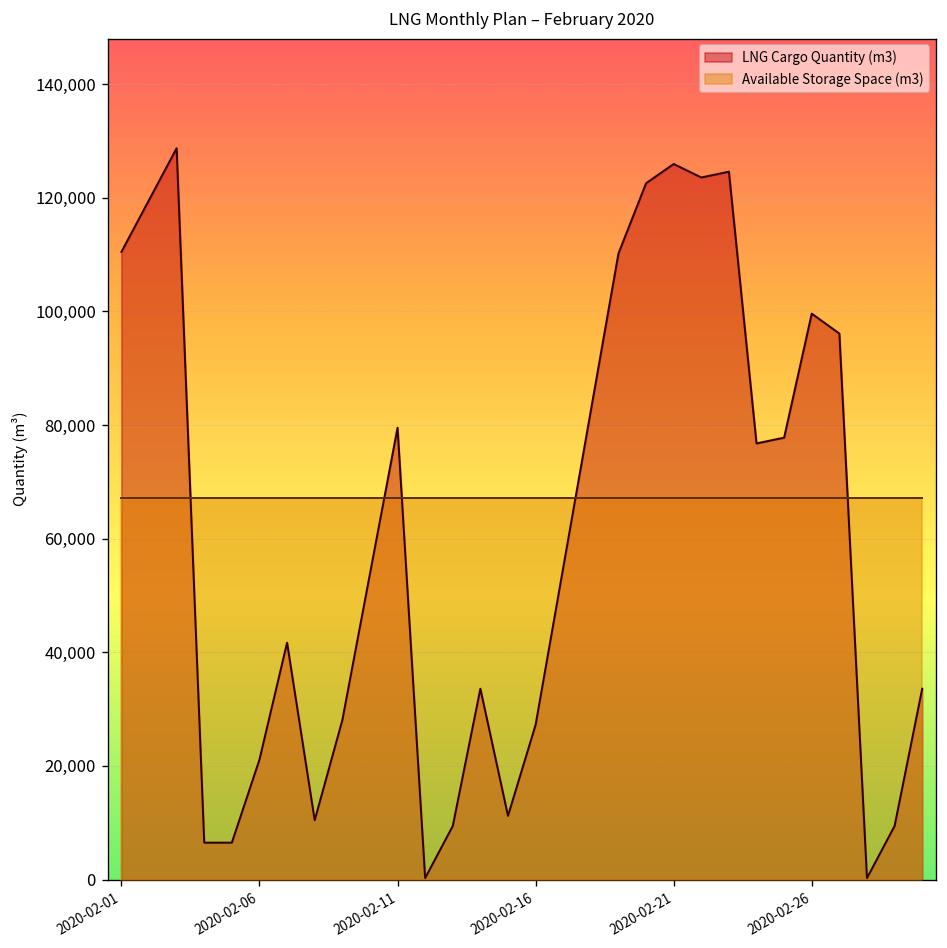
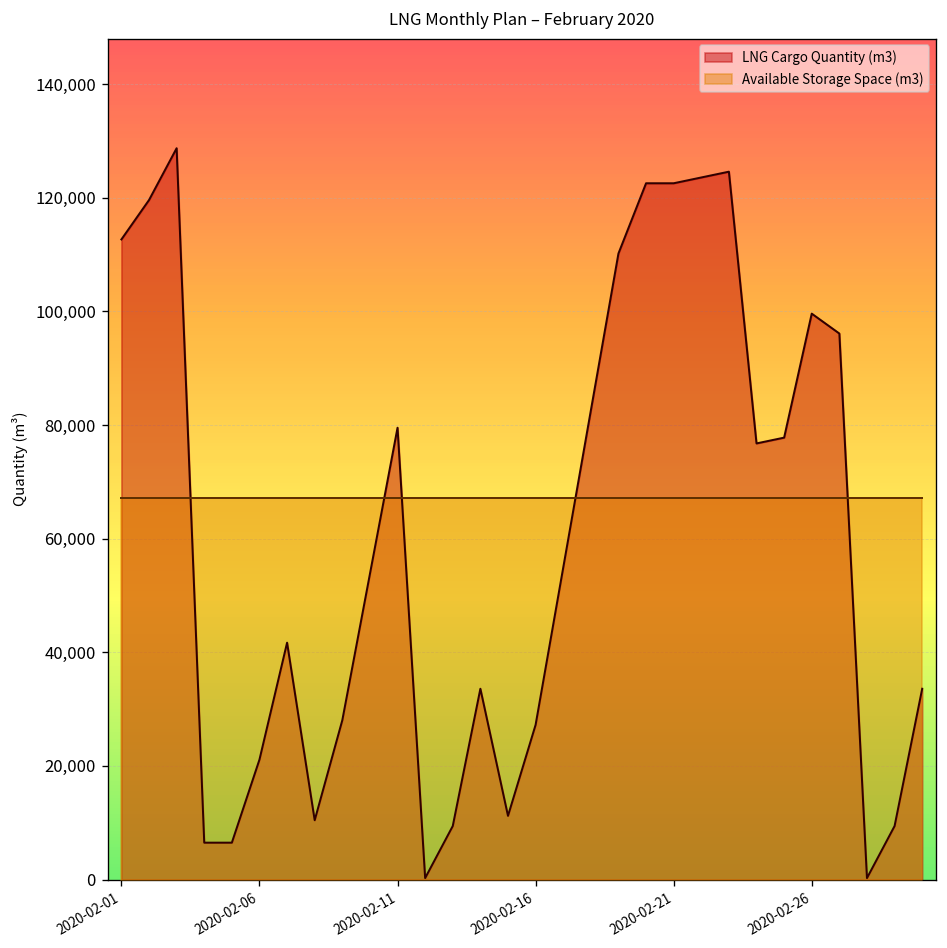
LNG Cargo Quantity (m3), 2020-02-01: 110,000 -> 113,000
LNG Cargo Quantity (m3), 2020-02-21: 126,000 -> 123,000
